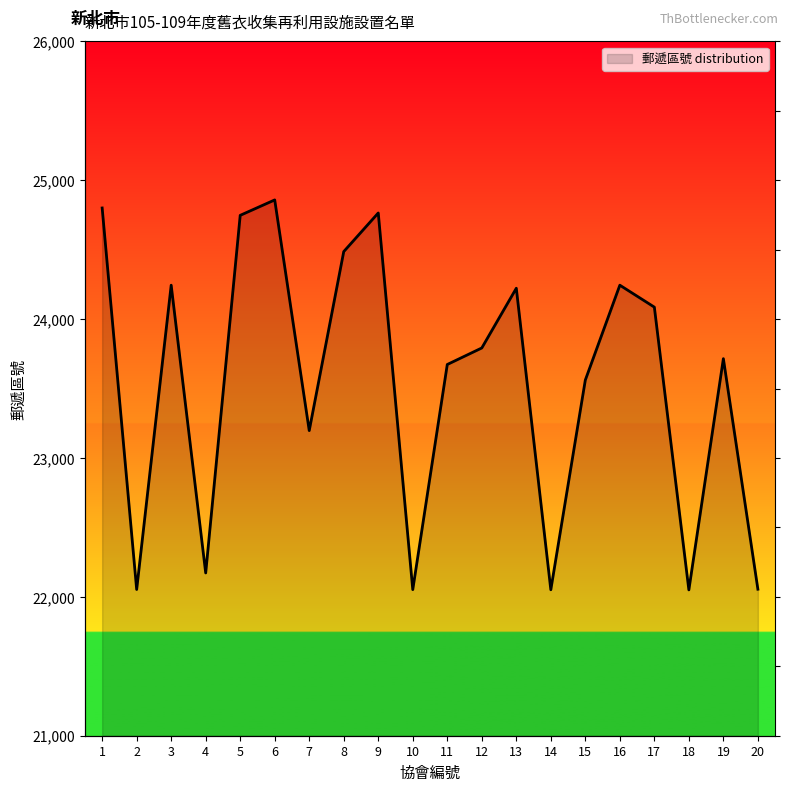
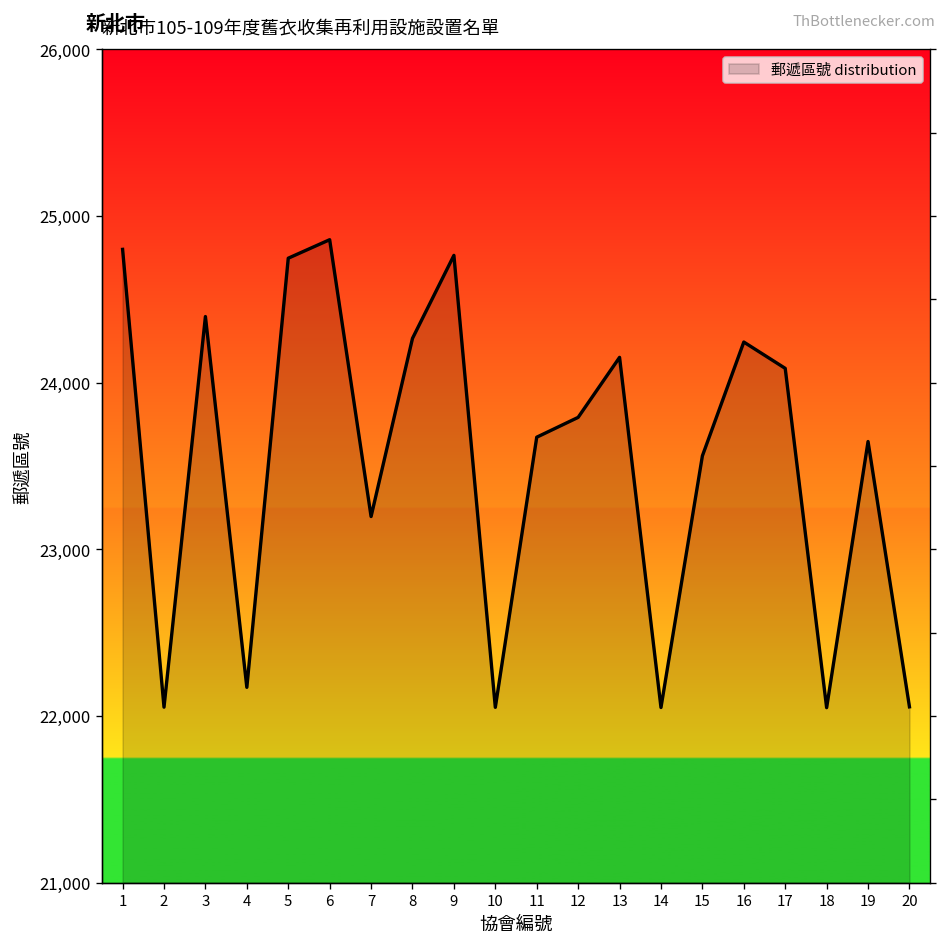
3: 24,240 -> 24,400
8: 24,490 -> 24,270
13: 24,220 -> 24,150
19: 23,720 -> 23,650
